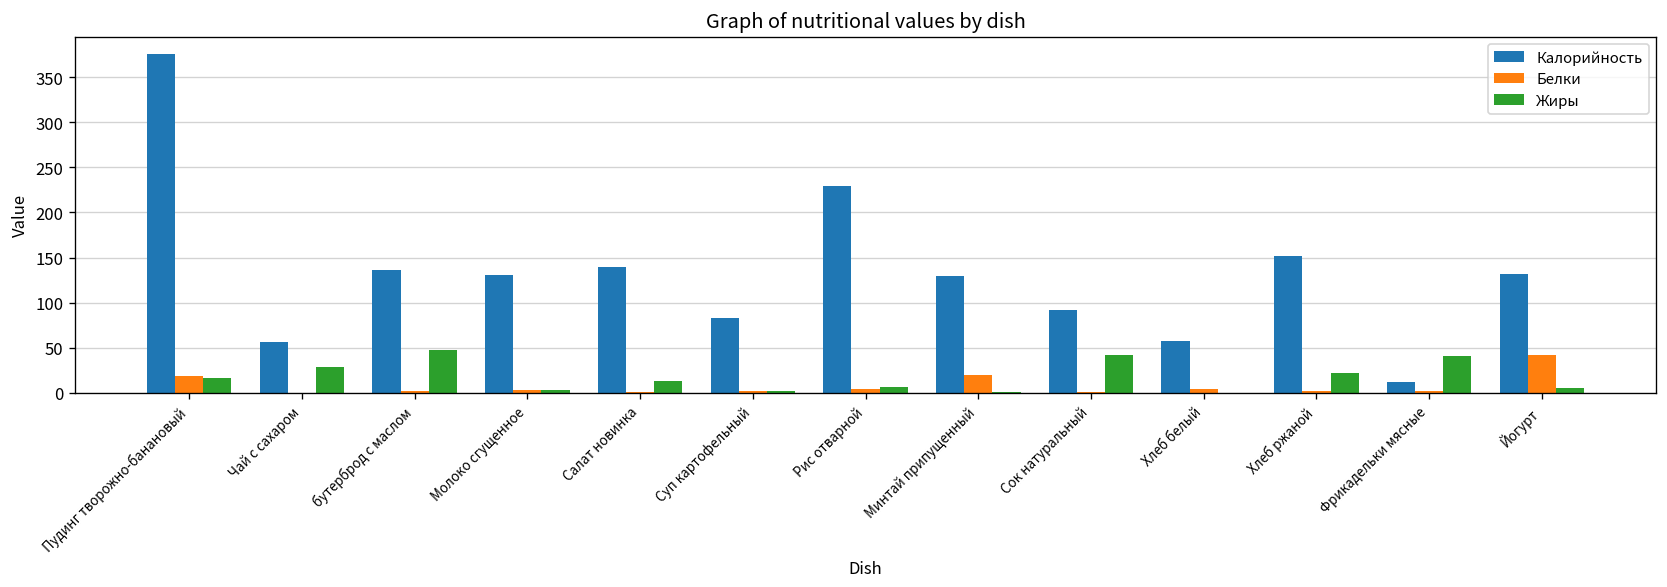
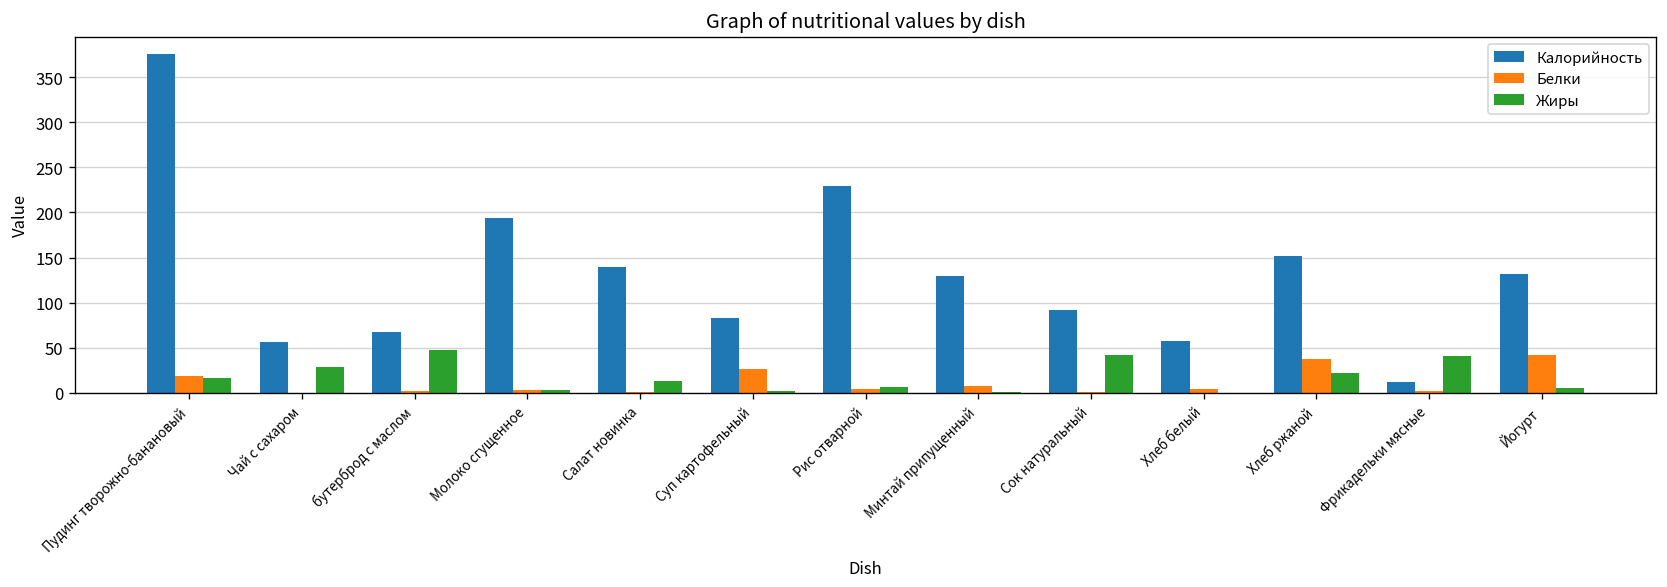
Калорийность, бутерброд с маслом: 140 -> 70
Калорийность, Молоко сгущенное: 130 -> 190
Белки, Суп картофельный: 0 -> 30
Белки, Минтай припущенный: 20 -> 10
Белки, Хлеб ржаной: 0 -> 40
